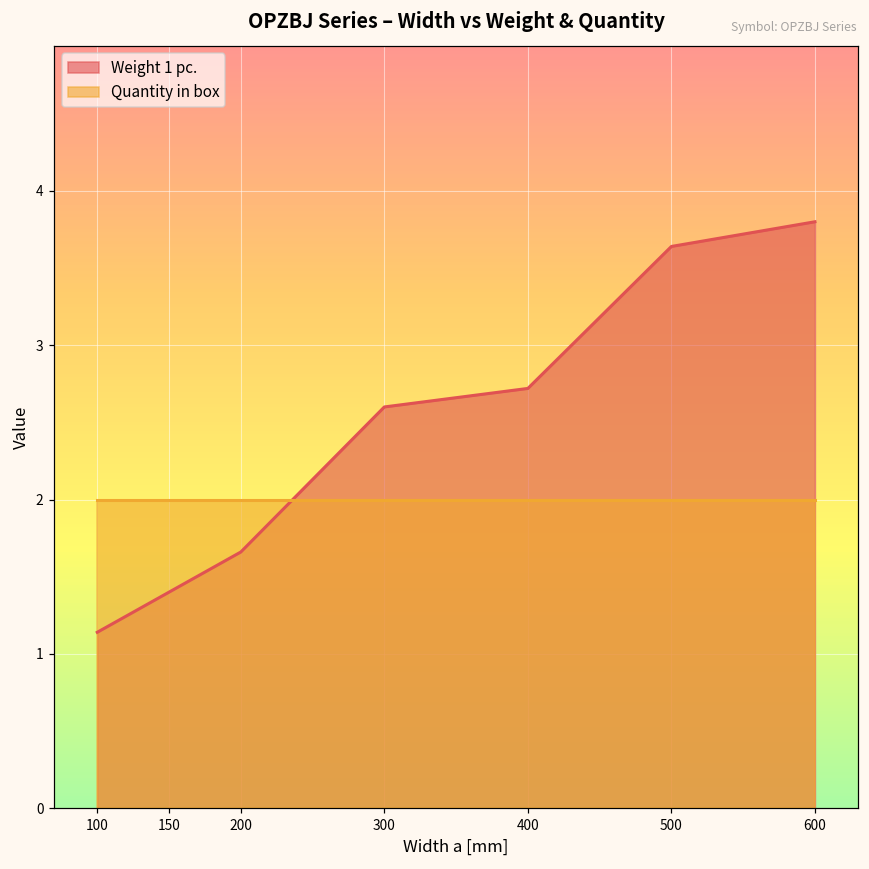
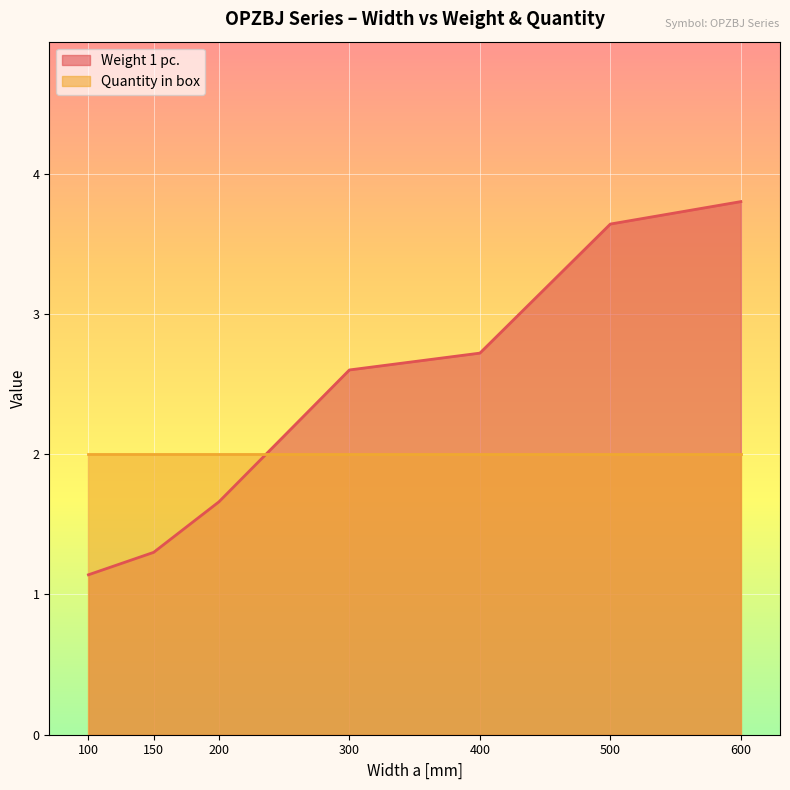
Weight 1 pc., 150: 1.4 -> 1.3
